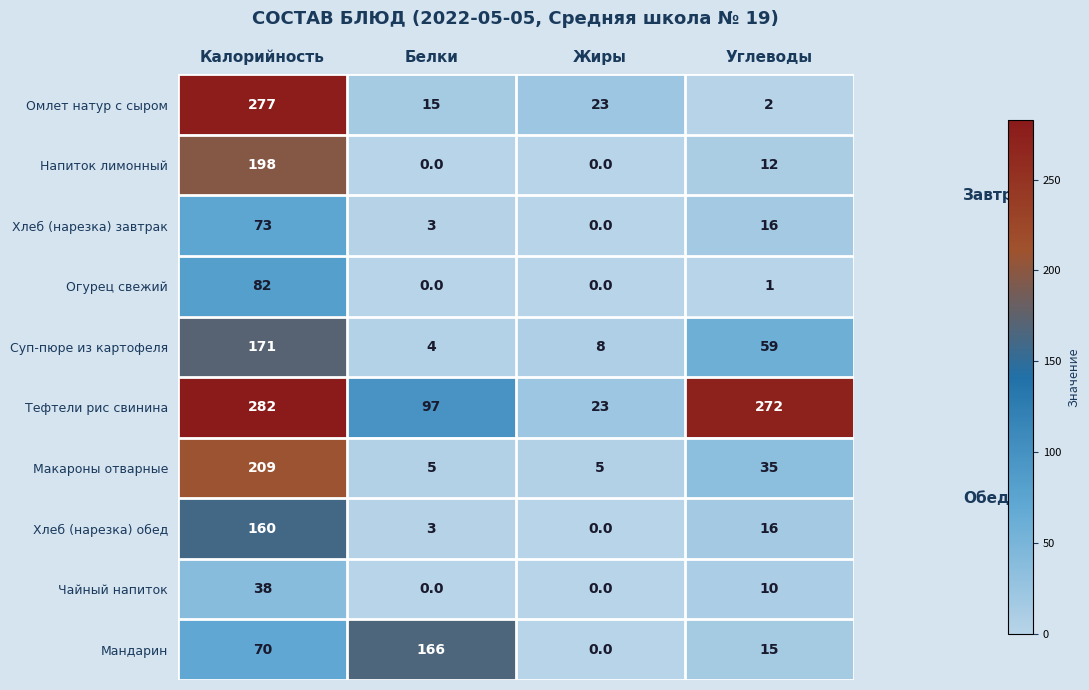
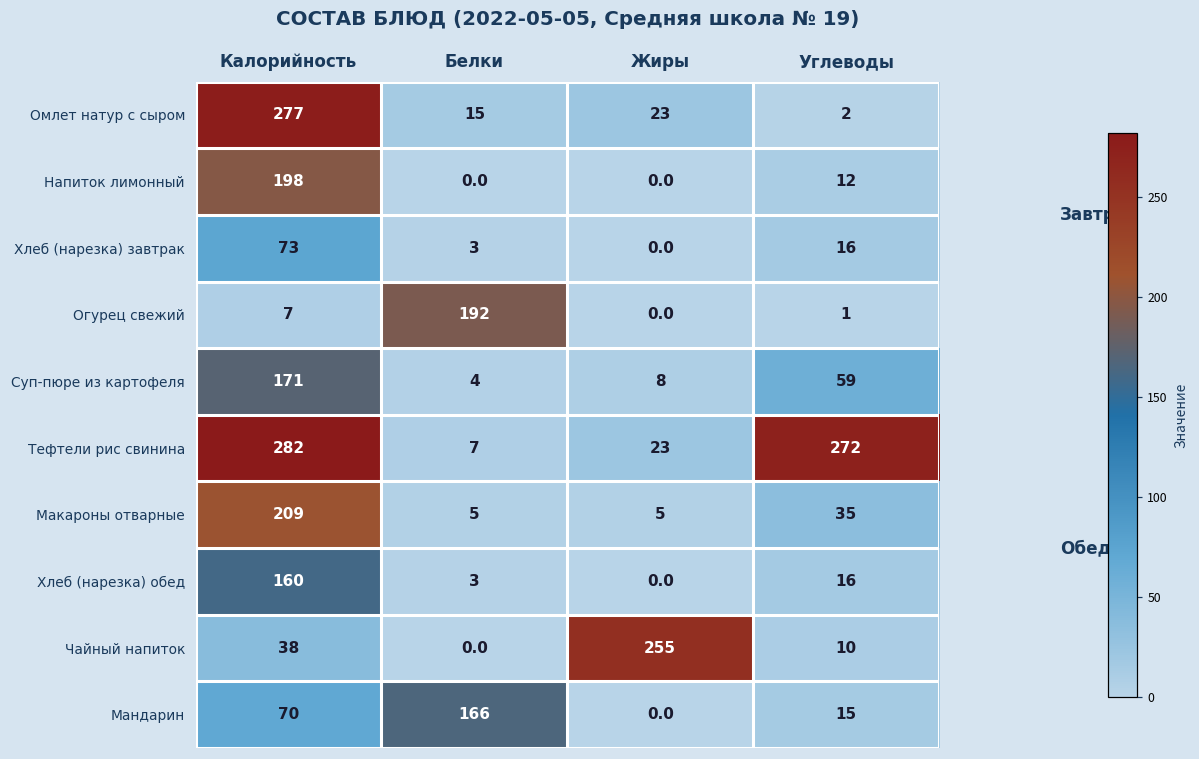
Огурец свежий, Калорийность: 82 -> 7
Огурец свежий, Белки: 0.0 -> 192
Тефтели рис свинина, Белки: 97 -> 7
Чайный напиток, Жиры: 0.0 -> 255
